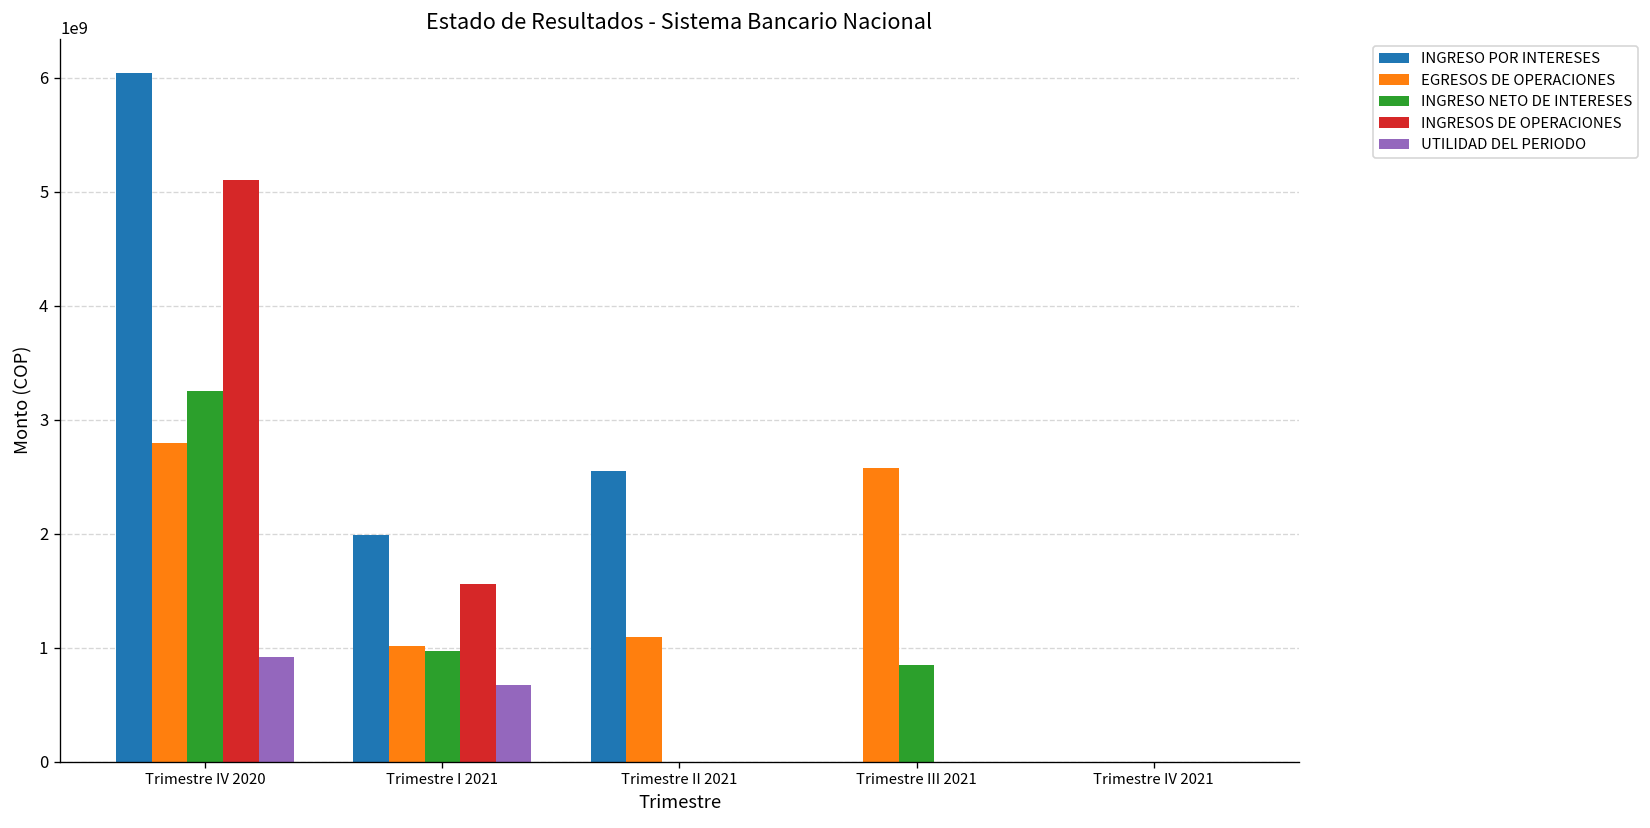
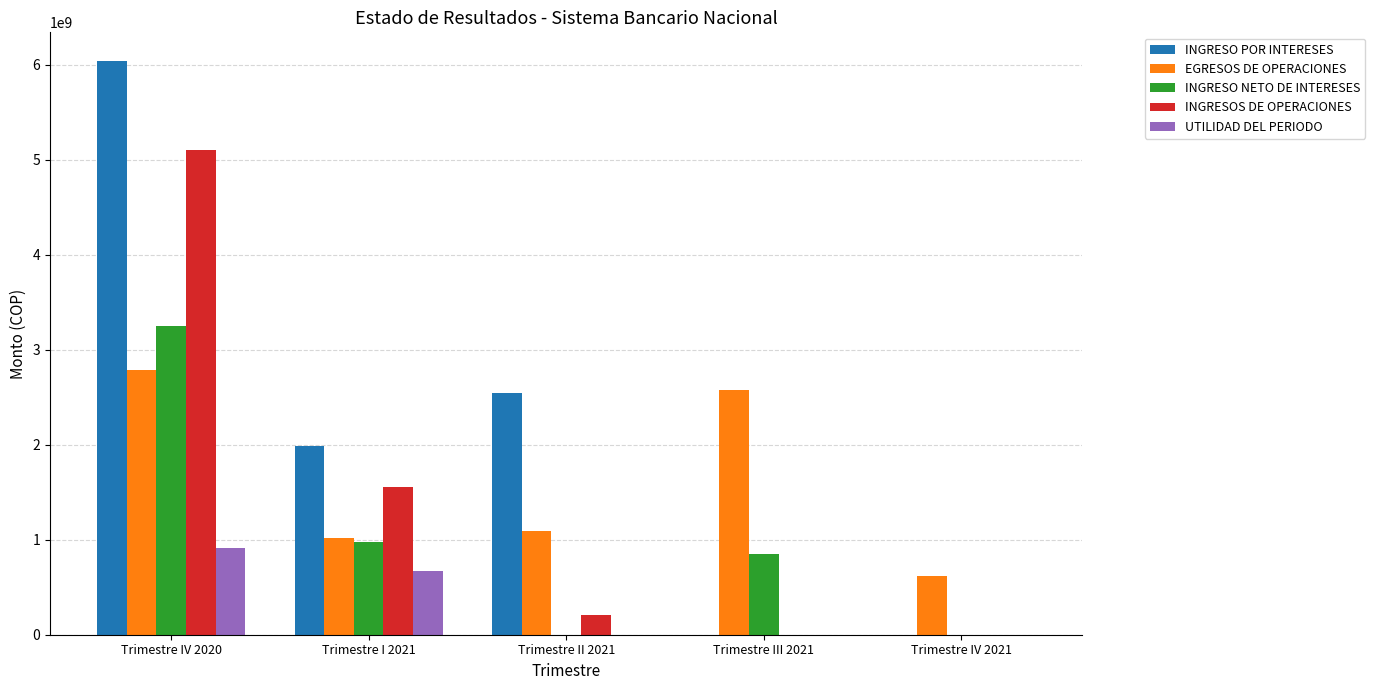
INGRESOS DE OPERACIONES, Trimestre II 2021: 0 -> 200000000
EGRESOS DE OPERACIONES, Trimestre IV 2021: 0 -> 600000000
